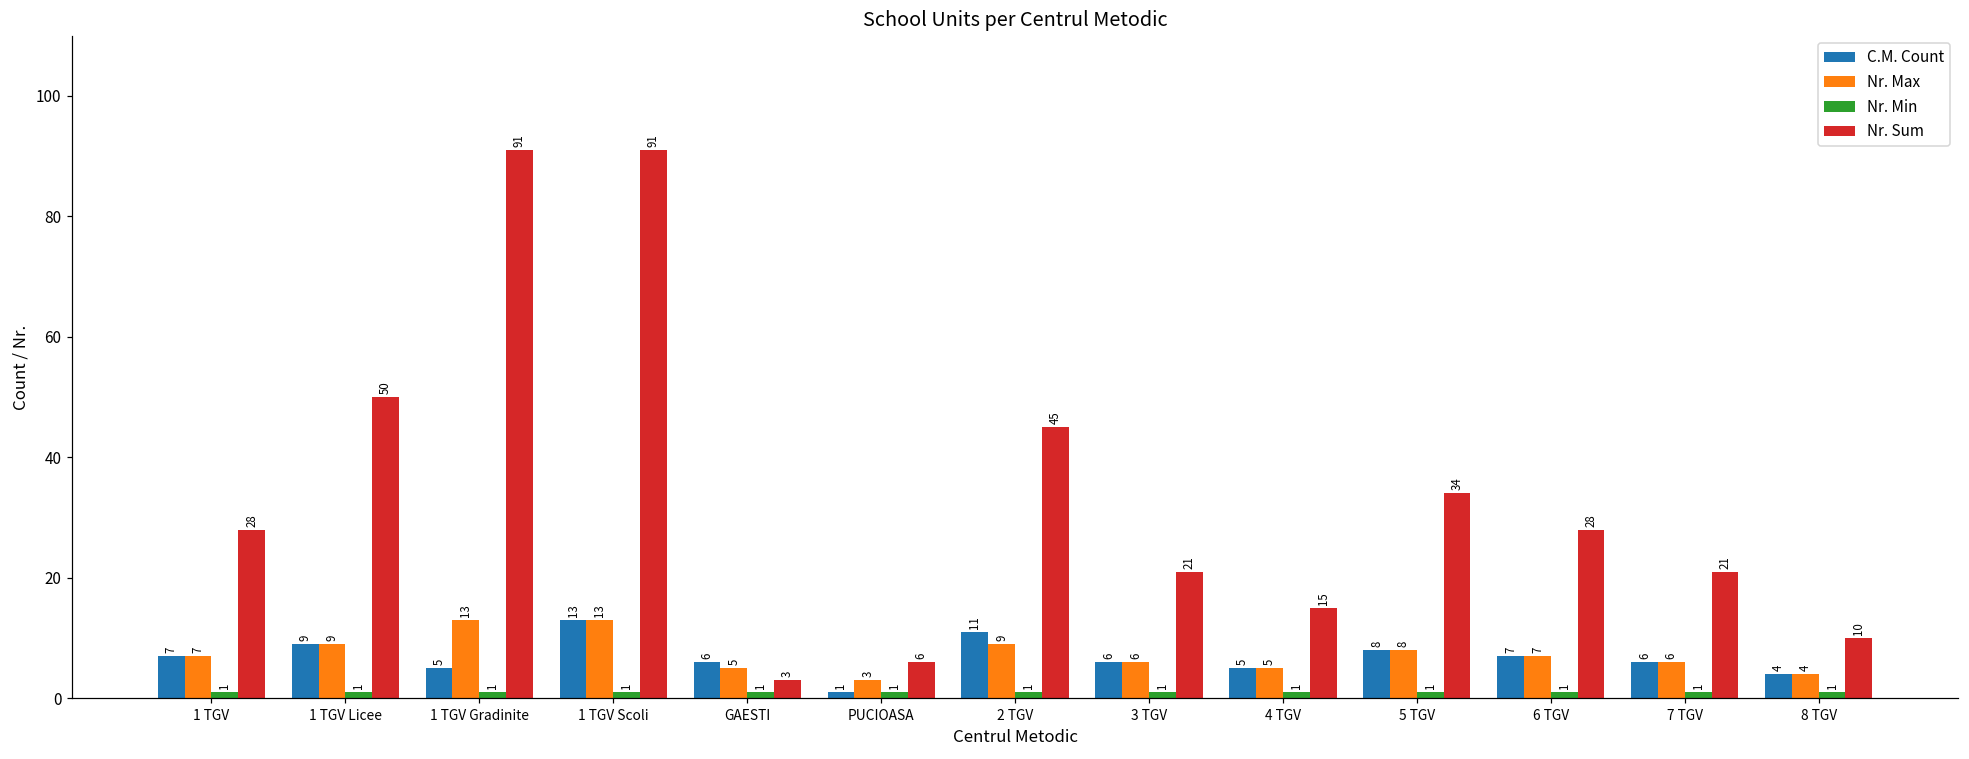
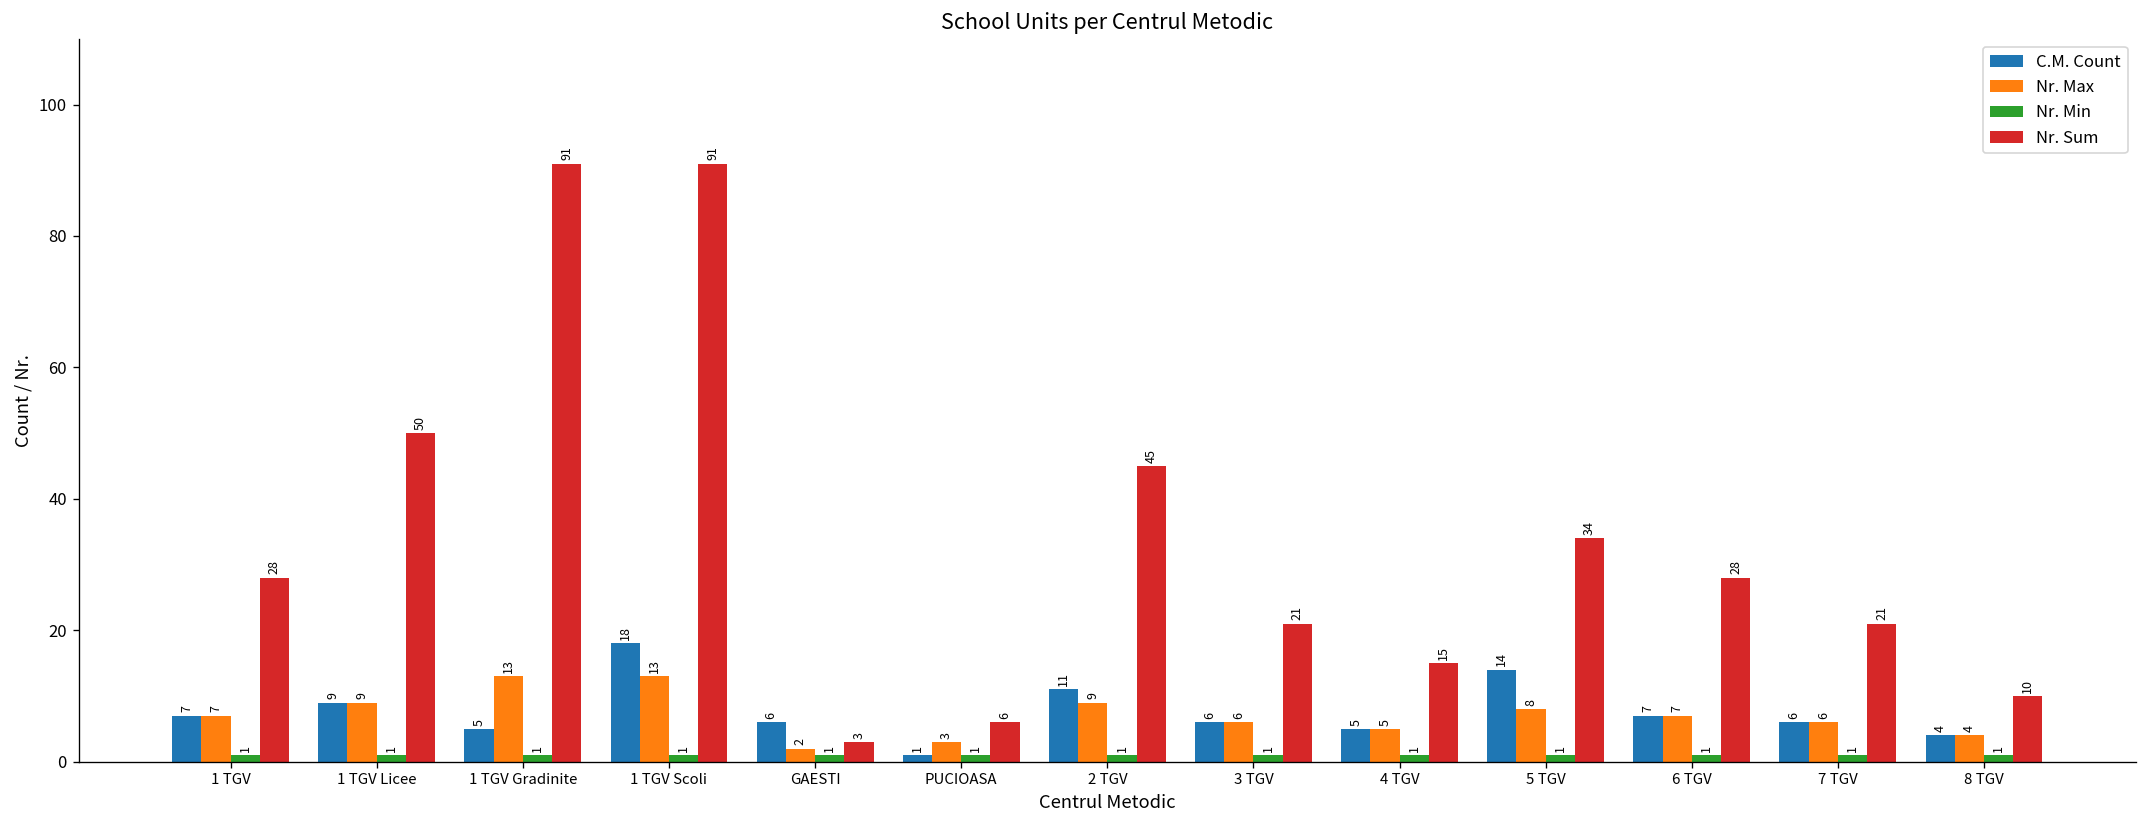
C.M. Count, 1 TGV Scoli: 13 -> 18
Nr. Max, GAESTI: 5 -> 2
C.M. Count, 5 TGV: 8 -> 14
